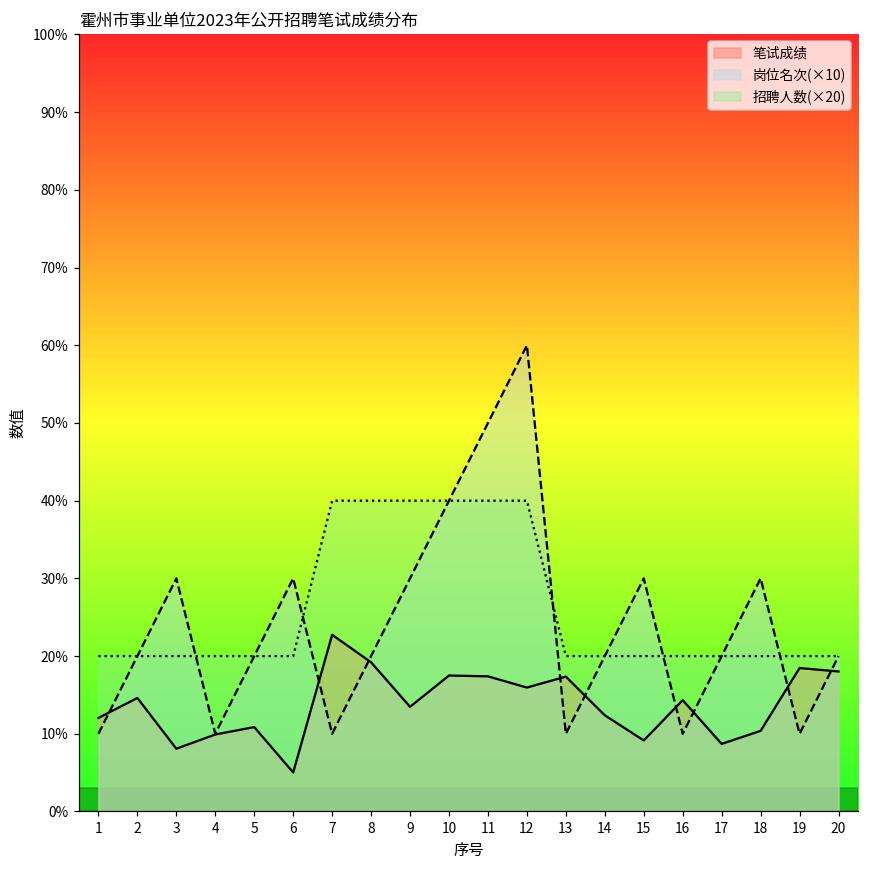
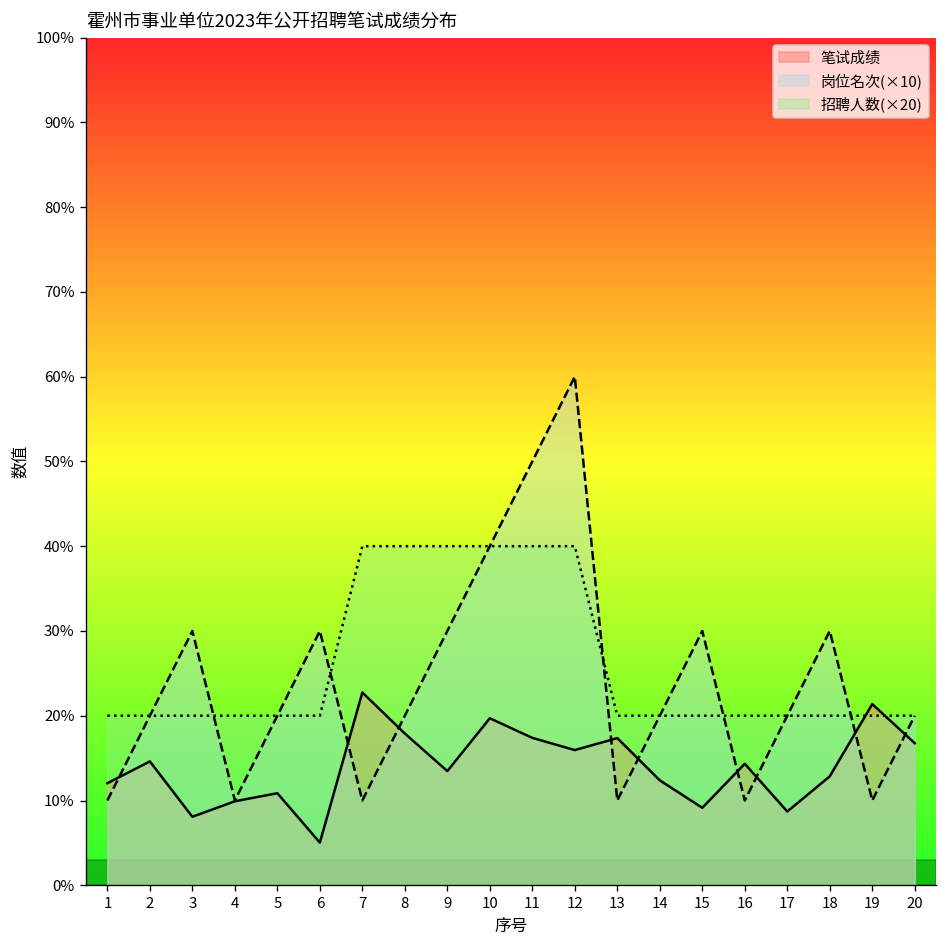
笔试成绩, 8: 19% -> 18%
笔试成绩, 10: 18% -> 20%
笔试成绩, 18: 10% -> 13%
笔试成绩, 19: 18% -> 21%
笔试成绩, 20: 18% -> 17%
